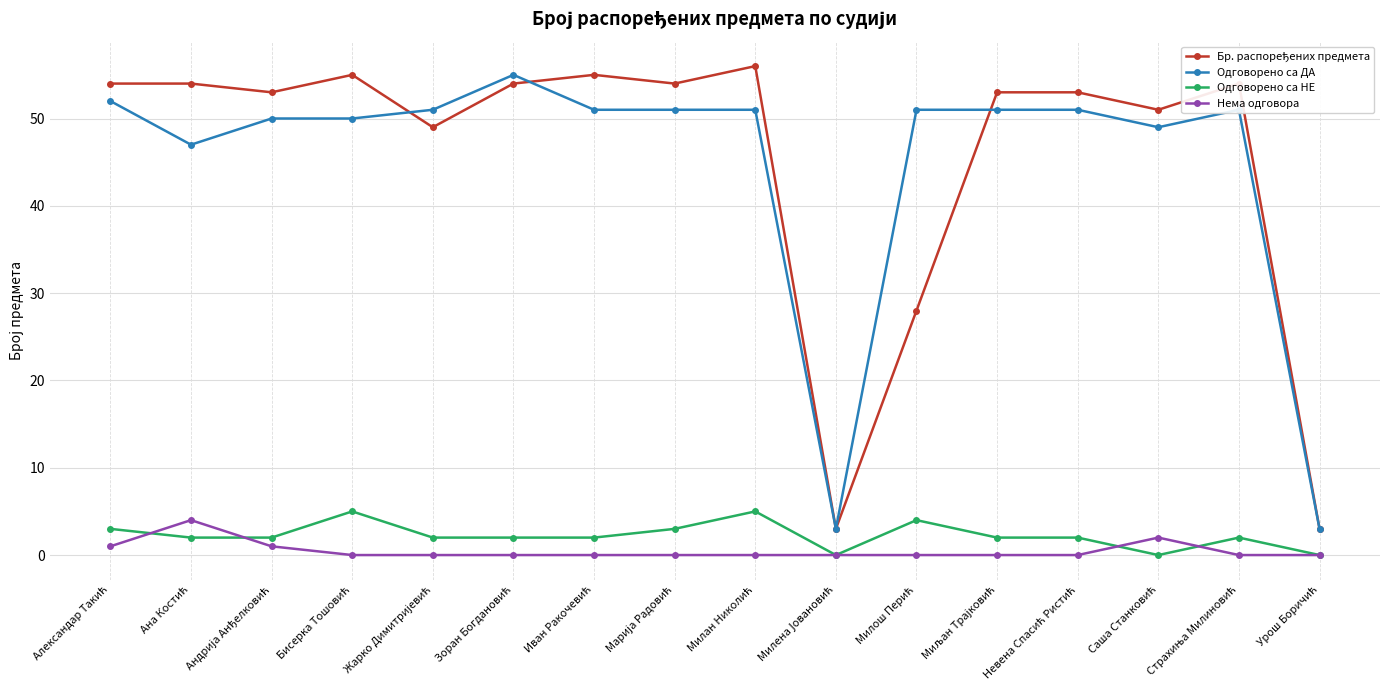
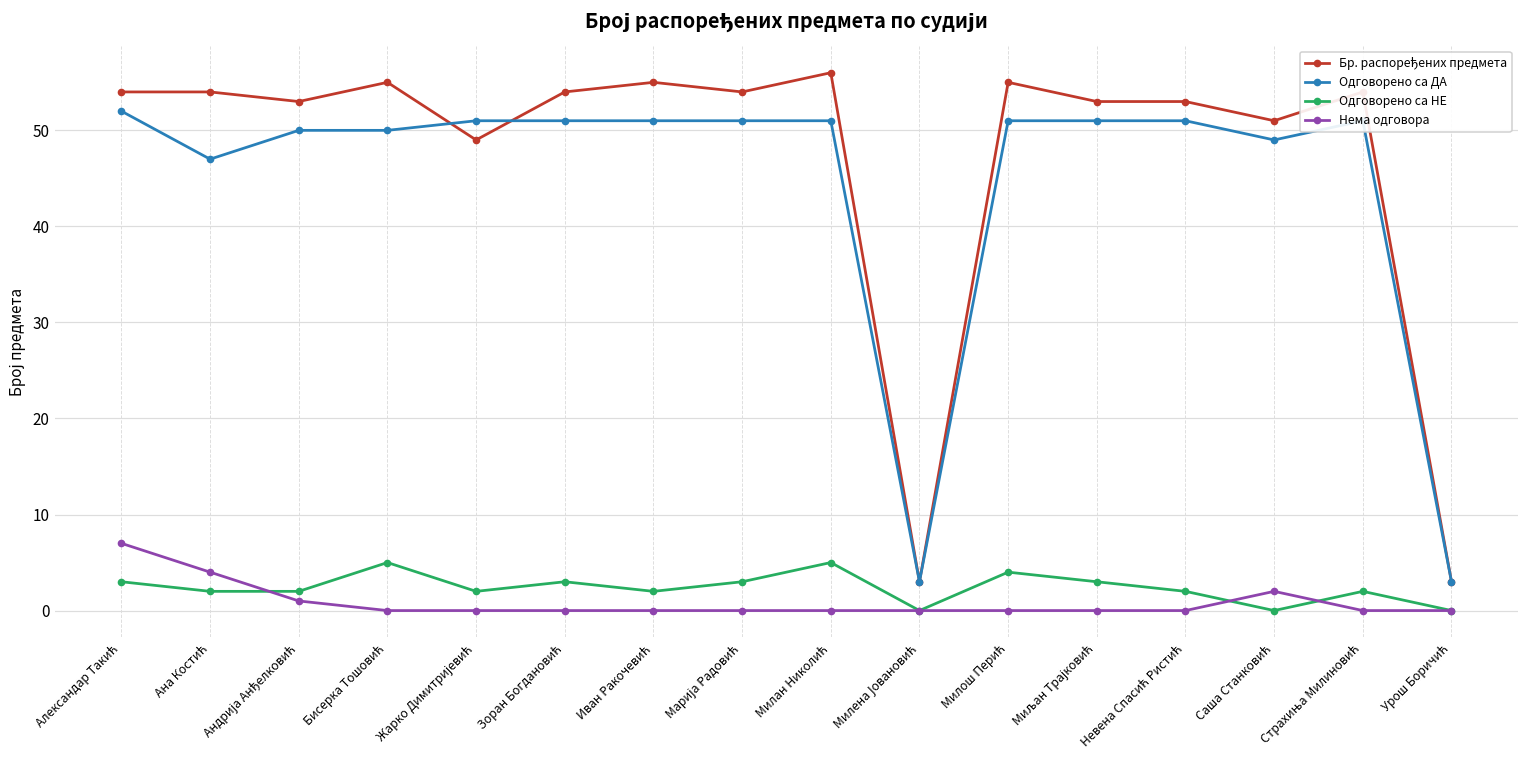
Нема одговора, Александар Такић: 1 -> 7
Одговорено са ДА, Зоран Богдановић: 55 -> 51
Одговорено са НЕ, Зоран Богдановић: 2 -> 3
Бр. распоређених предмета, Милош Перић: 28 -> 55
Одговорено са НЕ, Миљан Трајковић: 2 -> 3
